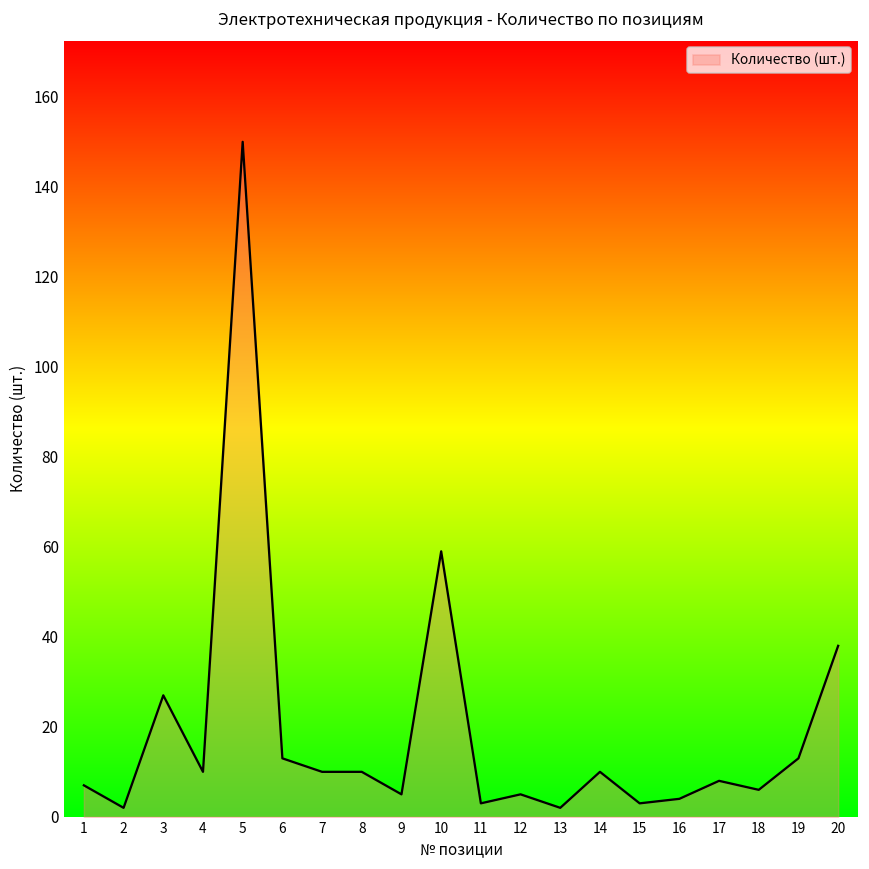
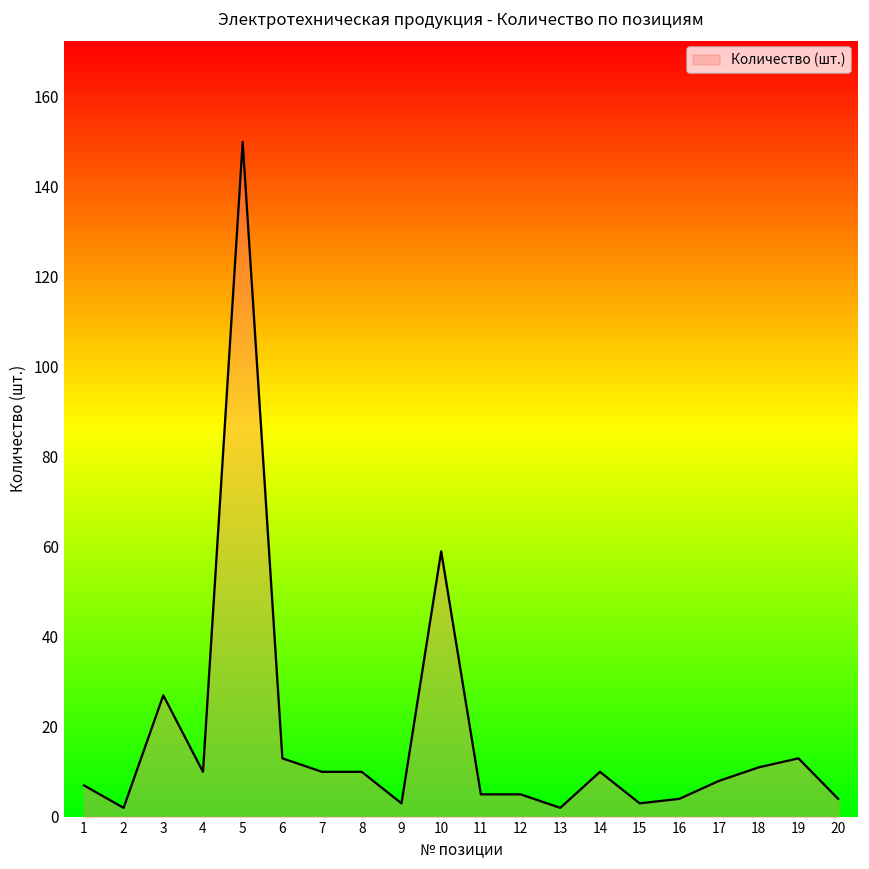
9: 5 -> 3
11: 3 -> 5
18: 6 -> 11
20: 38 -> 4
